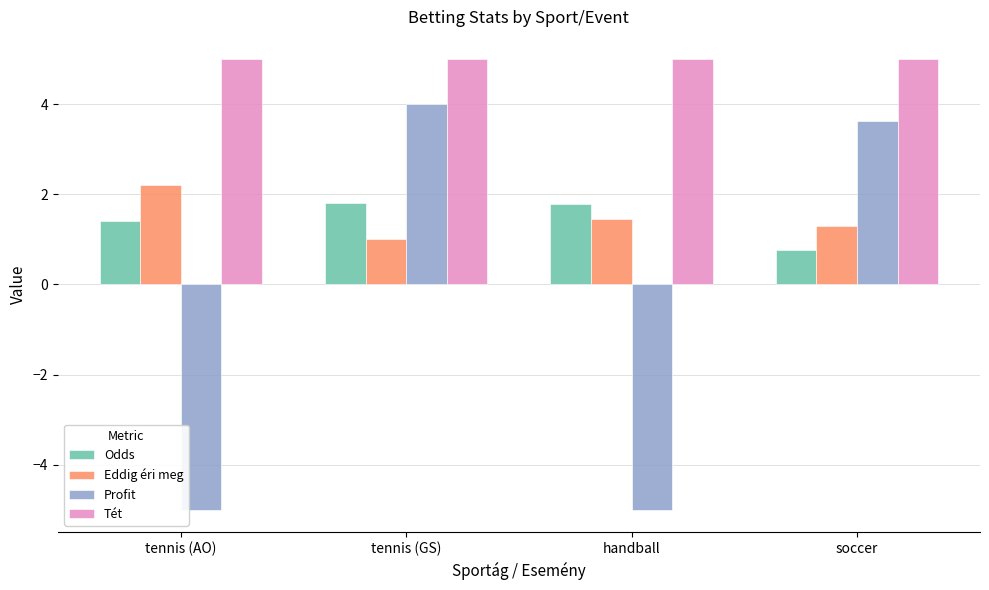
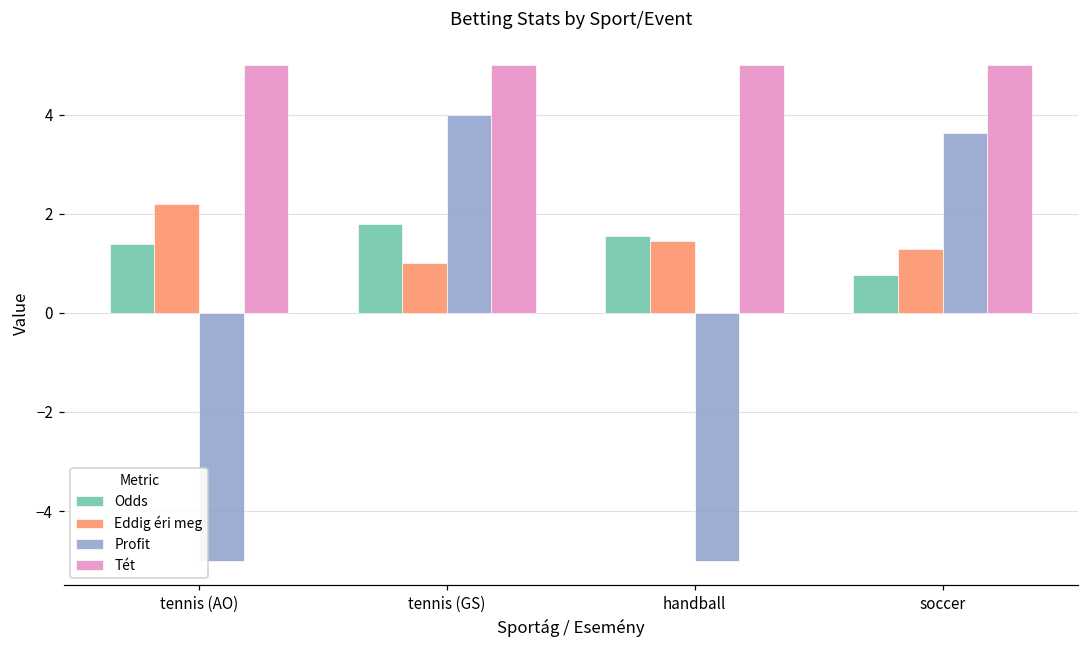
Odds, handball: 1.8 -> 1.6
